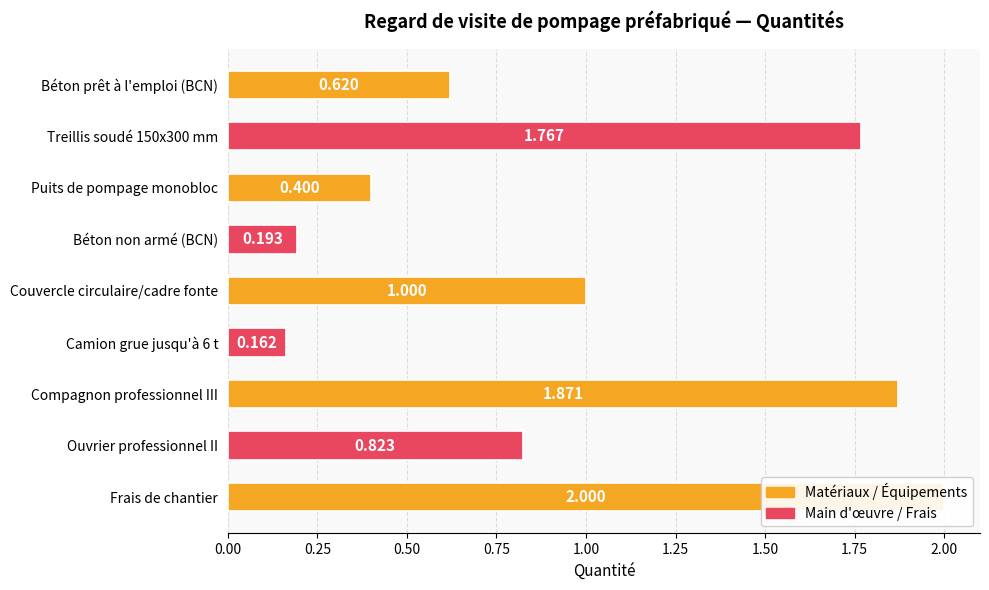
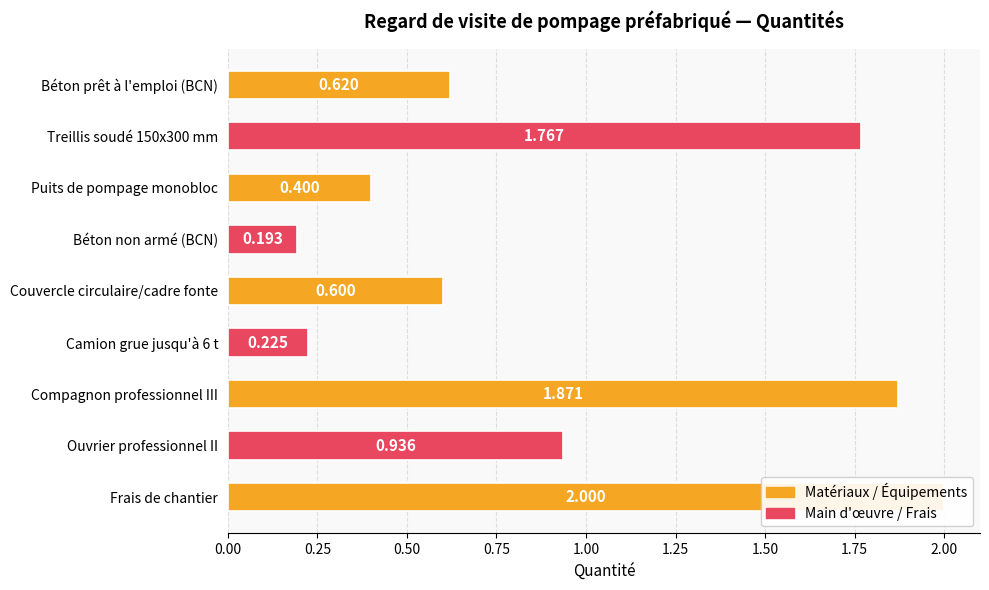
Couvercle circulaire/cadre fonte: 1.000 -> 0.600
Camion grue jusqu'à 6 t: 0.162 -> 0.225
Ouvrier professionnel II: 0.823 -> 0.936
